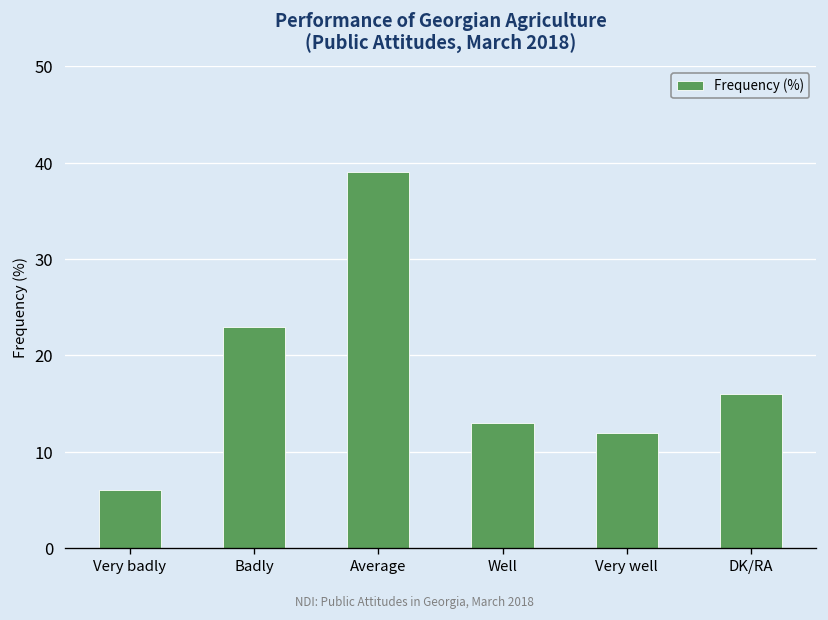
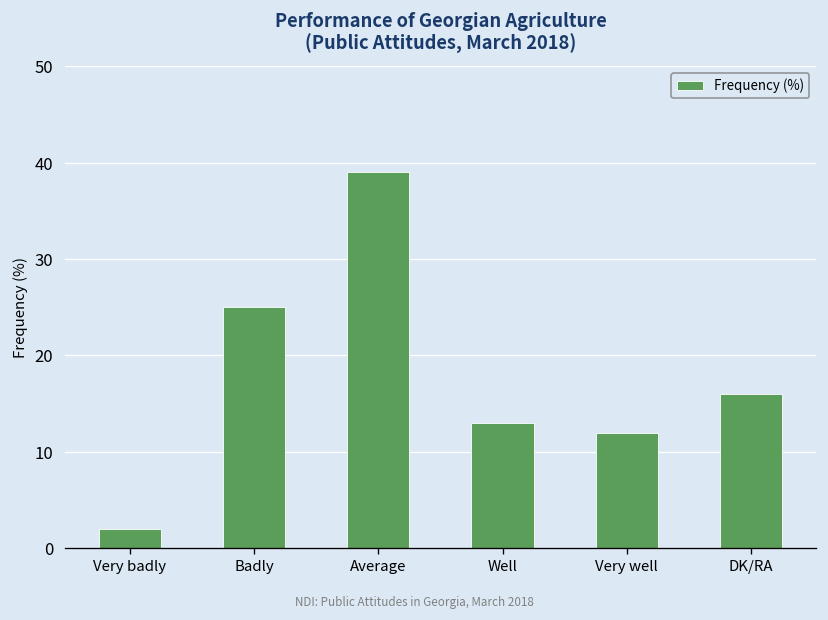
Very badly: 6 -> 2
Badly: 23 -> 25
